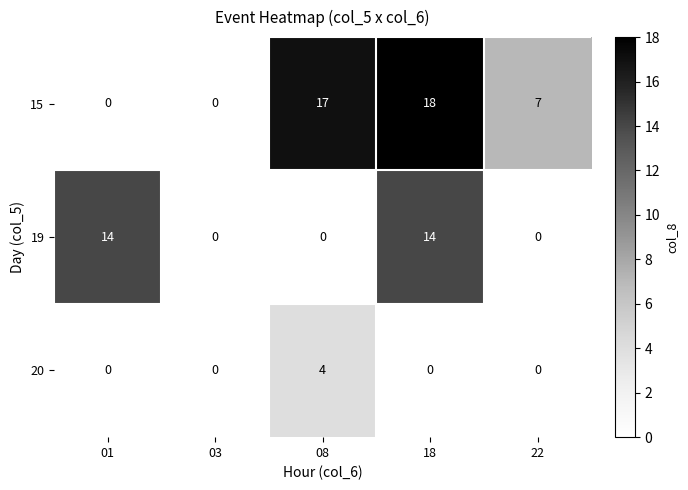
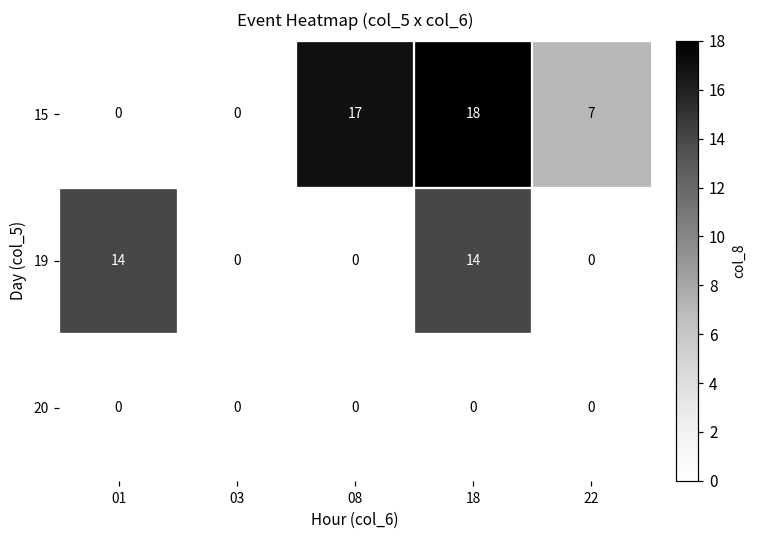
20, 08: 4 -> 0
